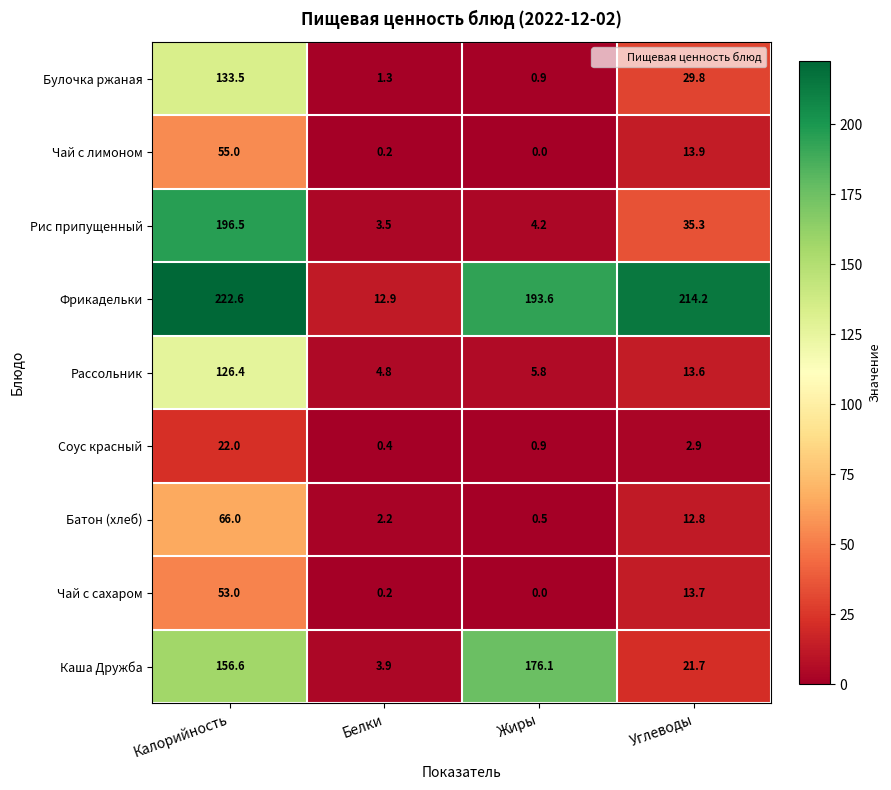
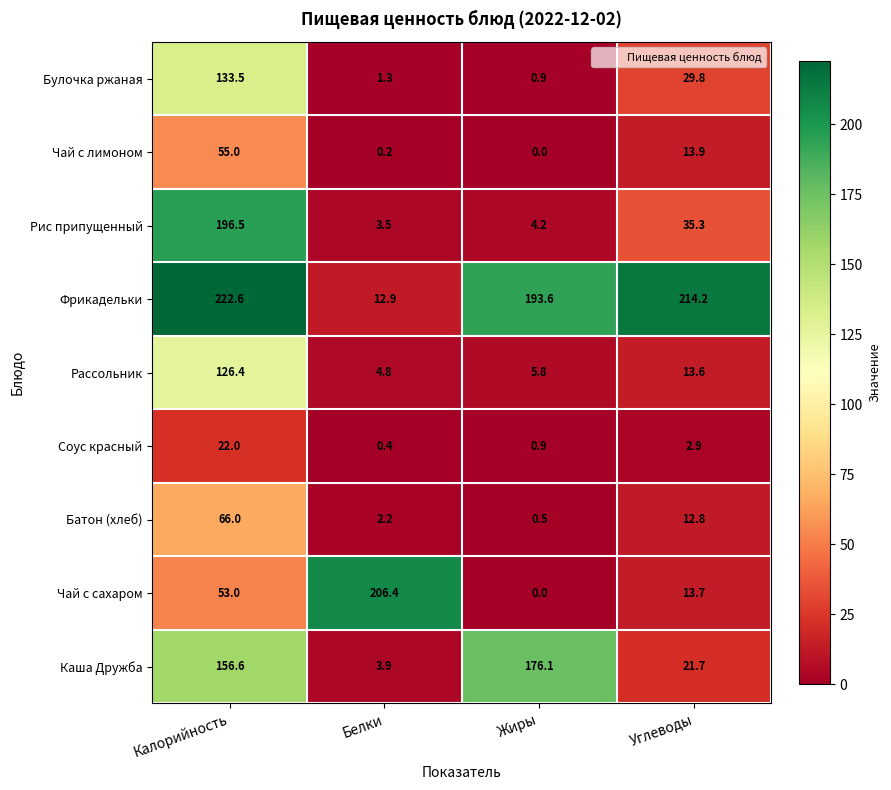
Чай с сахаром, Белки: 0.2 -> 206.4
